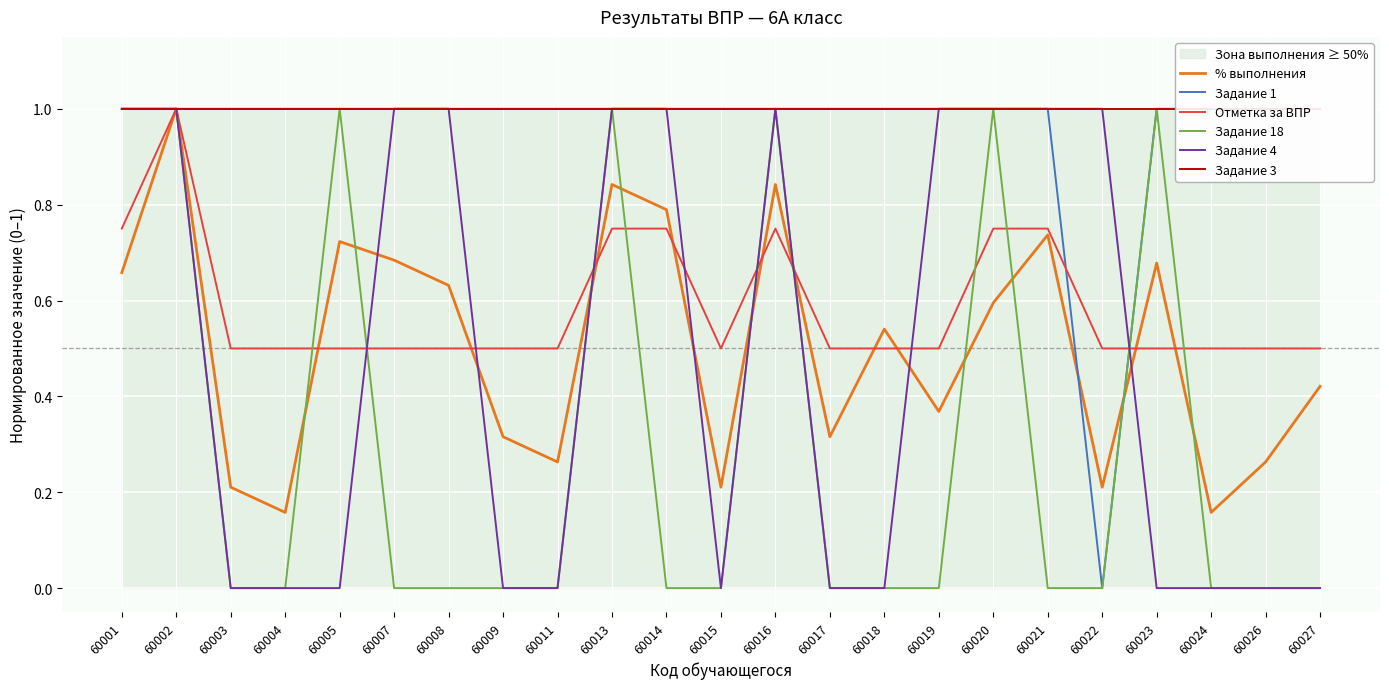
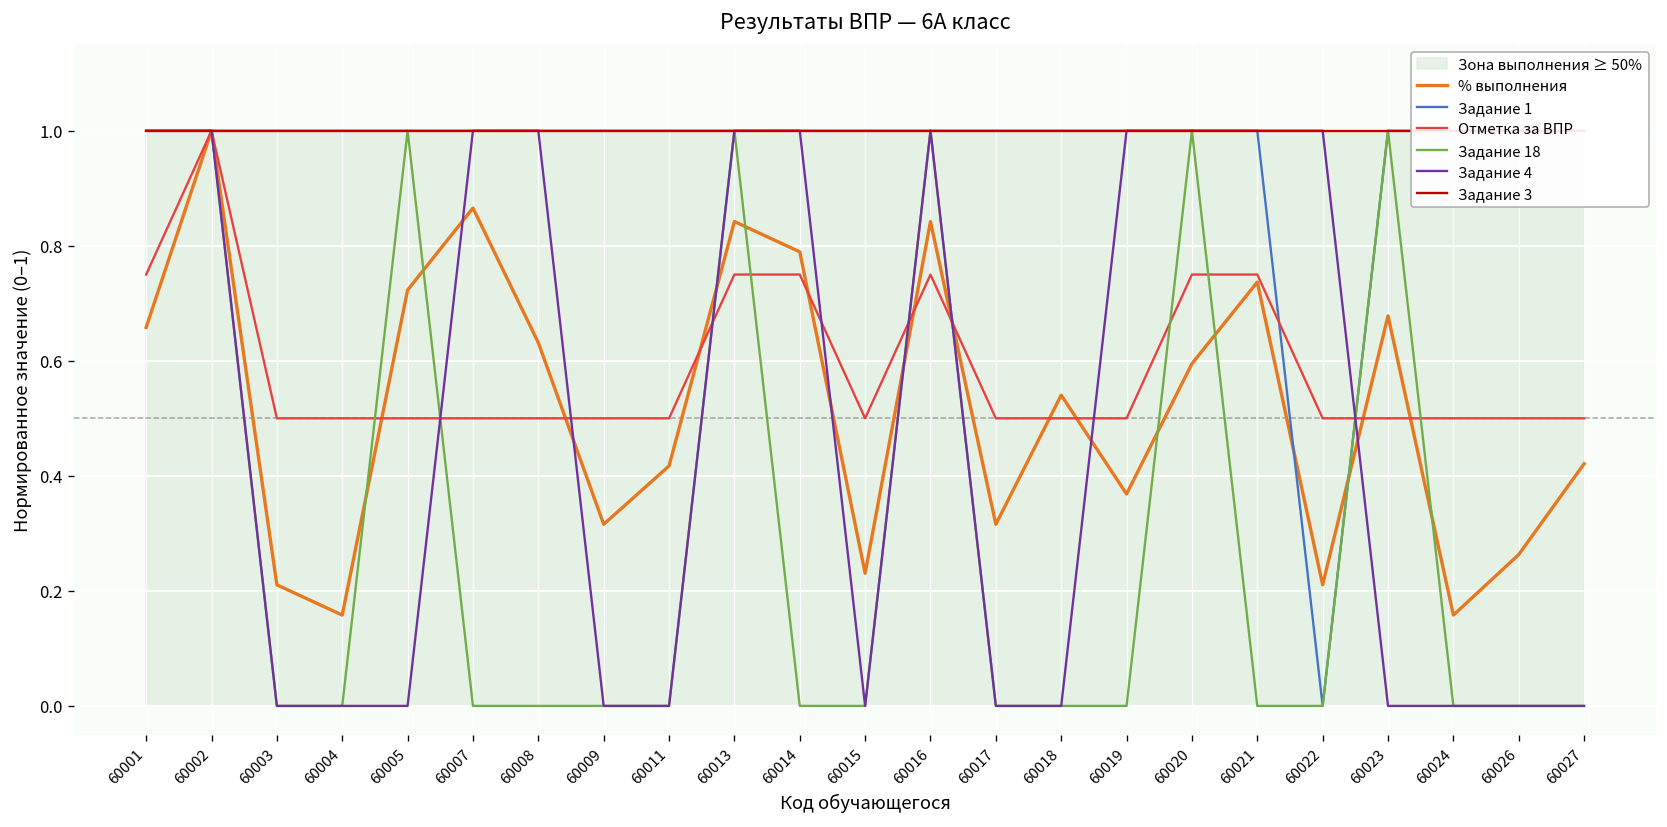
% выполнения, 60007: 0.68 -> 0.87
% выполнения, 60011: 0.26 -> 0.42
% выполнения, 60015: 0.21 -> 0.23
